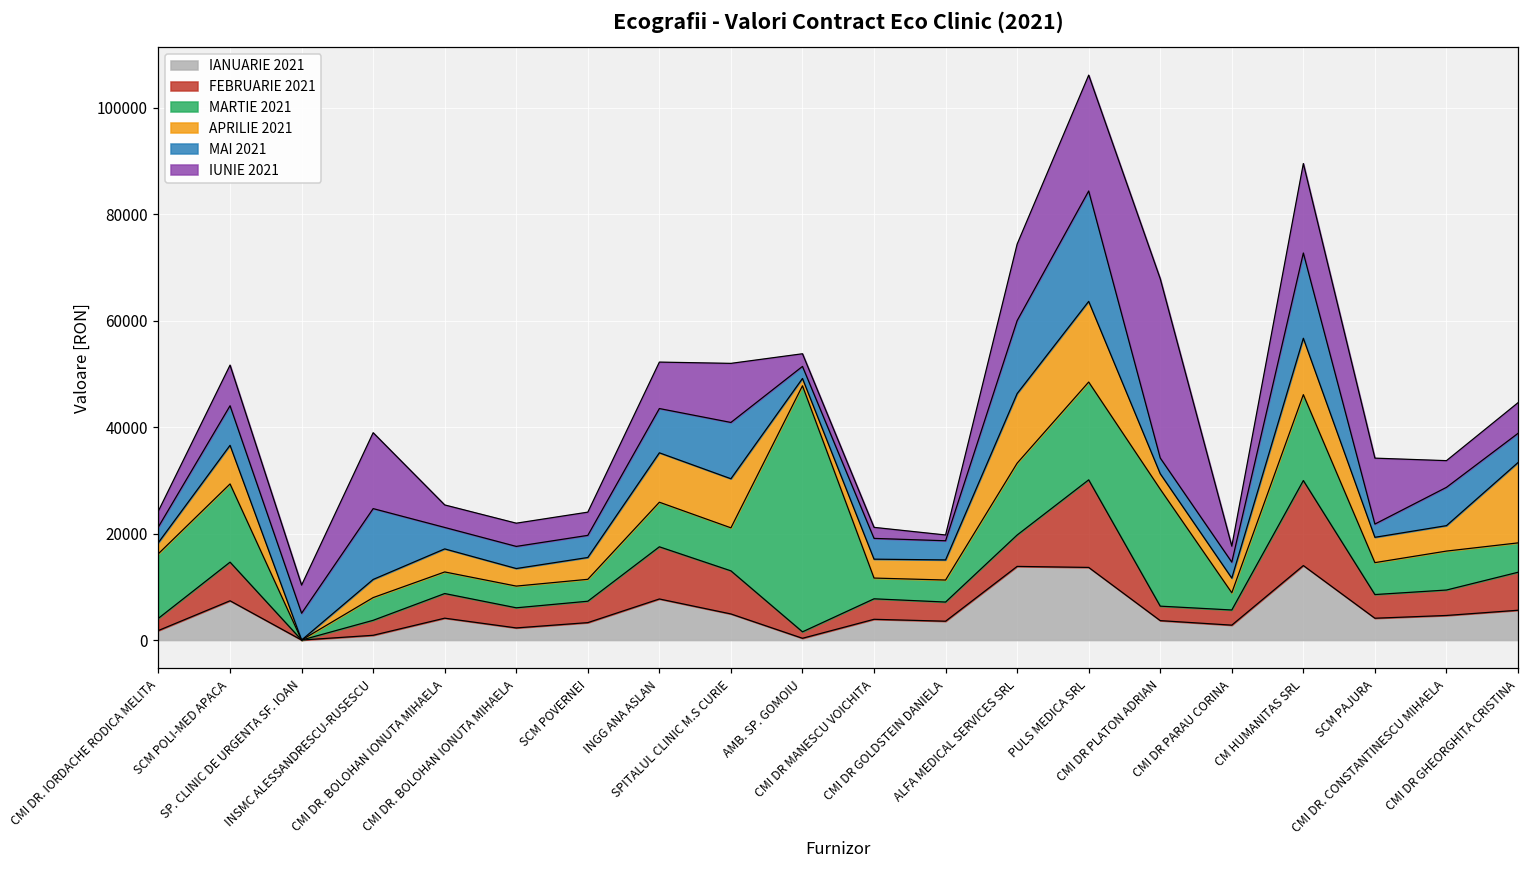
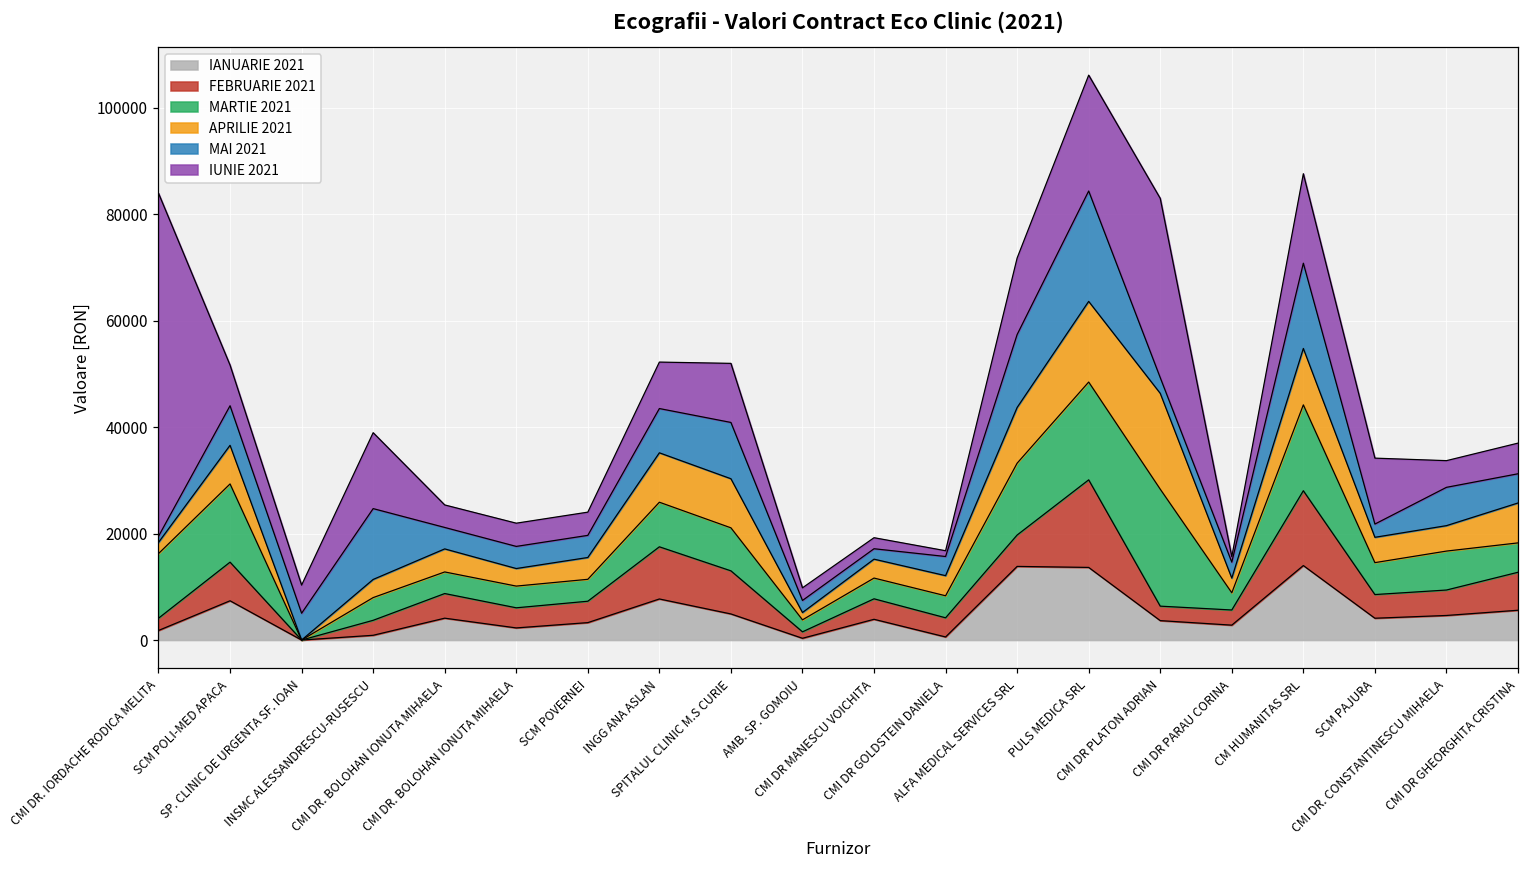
MAI 2021, CMI DR. IORDACHE RODICA MELITA: 3000 -> 1000
IUNIE 2021, CMI DR. IORDACHE RODICA MELITA: 3000 -> 64000
MARTIE 2021, AMB. SP. GOMOIU: 46000 -> 2000
MAI 2021, CMI DR MANESCU VOICHITA: 4000 -> 2000
IANUARIE 2021, CMI DR GOLDSTEIN DANIELA: 4000 -> 1000
APRILIE 2021, ALFA MEDICAL SERVICES SRL: 13000 -> 10000
APRILIE 2021, CMI DR PLATON ADRIAN: 3000 -> 18000
IUNIE 2021, CMI DR PARAU CORINA: 3000 -> 1000
FEBRUARIE 2021, CM HUMANITAS SRL: 16000 -> 14000
APRILIE 2021, CMI DR GHEORGHITA CRISTINA: 15000 -> 8000
